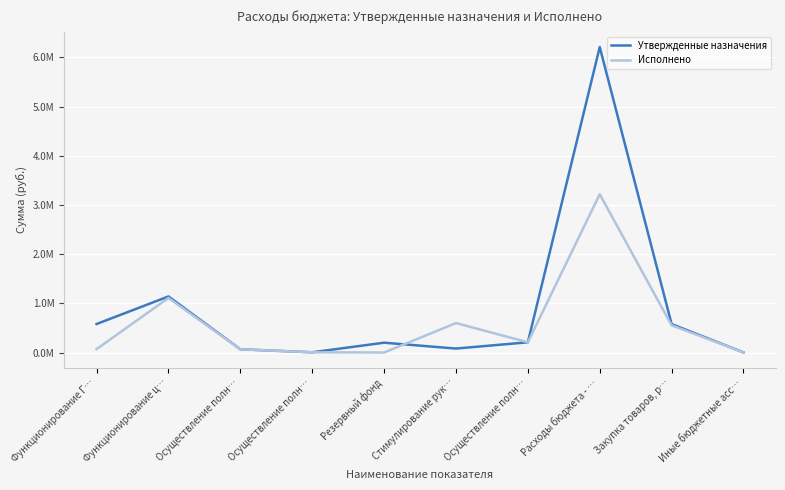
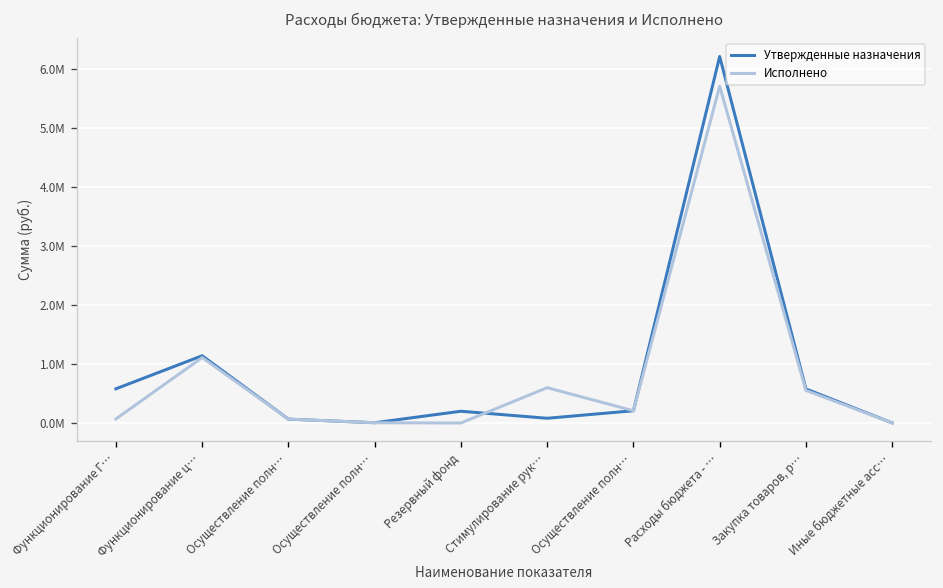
Исполнено, Расходы бюджета - …: 3200000 -> 5700000
